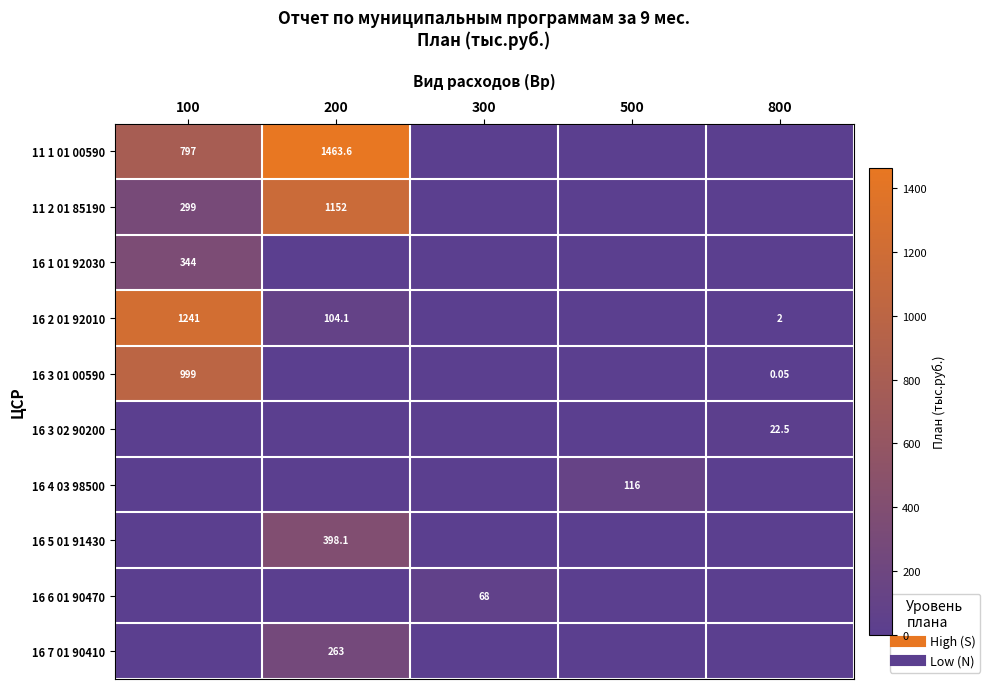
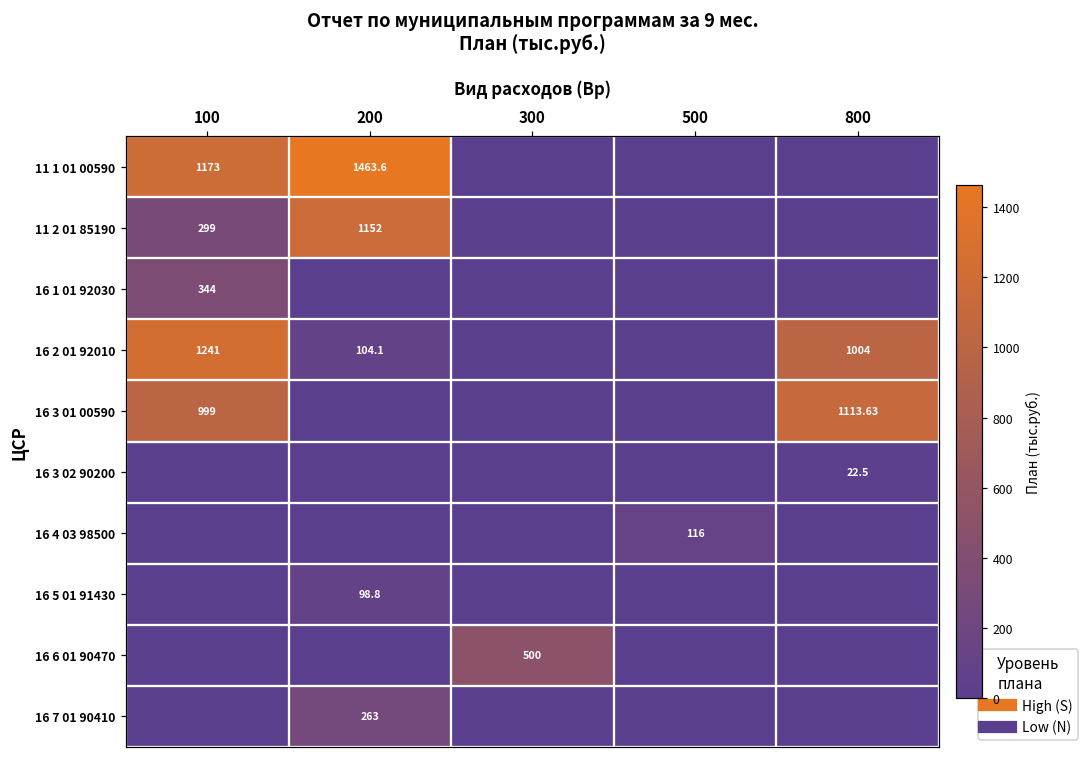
11 1 01 00590, 100: 797 -> 1173
16 2 01 92010, 800: 2 -> 1004
16 3 01 00590, 800: 0.05 -> 1113.63
16 5 01 91430, 200: 398.1 -> 98.8
16 6 01 90470, 300: 68 -> 500
